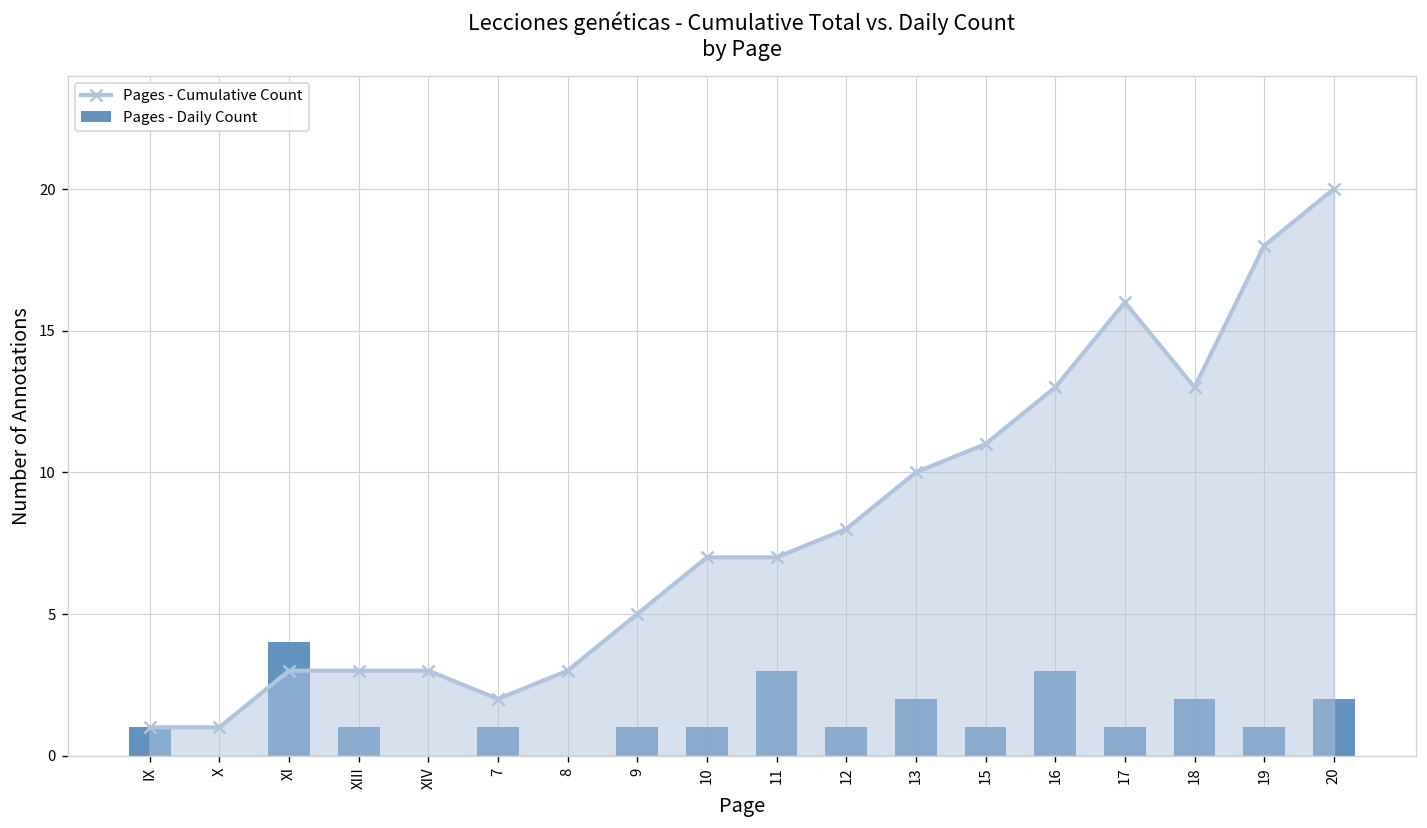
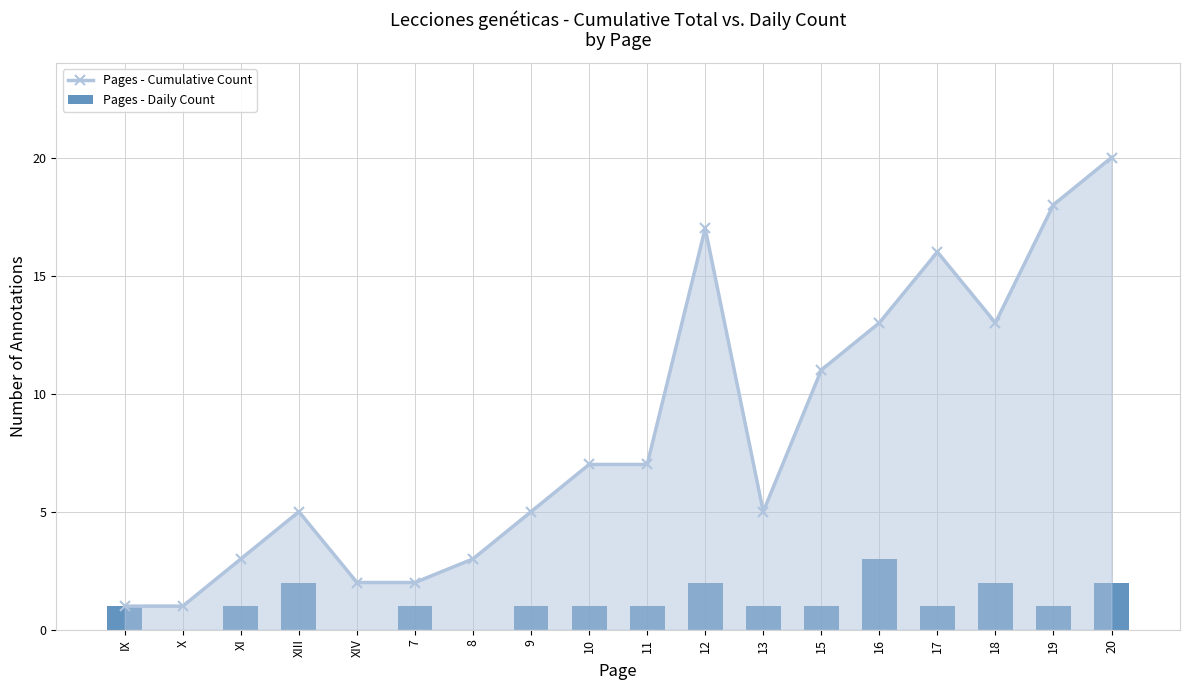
Pages - Daily Count, XI: 4 -> 1
Pages - Cumulative Count, XIII: 3 -> 5
Pages - Daily Count, XIII: 1 -> 2
Pages - Cumulative Count, XIV: 3 -> 2
Pages - Daily Count, 11: 3 -> 1
Pages - Cumulative Count, 12: 8 -> 17
Pages - Daily Count, 12: 1 -> 2
Pages - Cumulative Count, 13: 10 -> 5
Pages - Daily Count, 13: 2 -> 1
